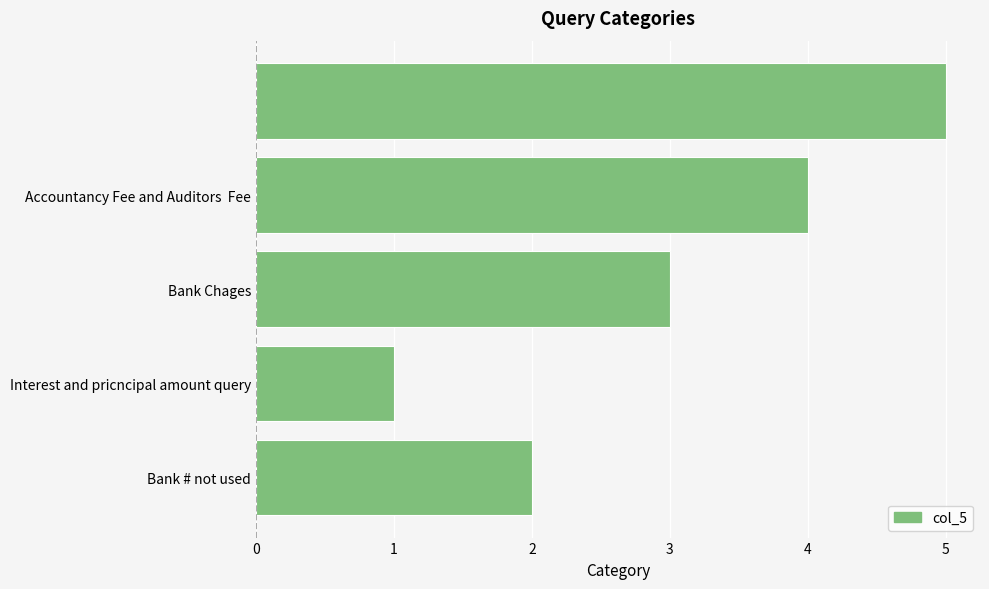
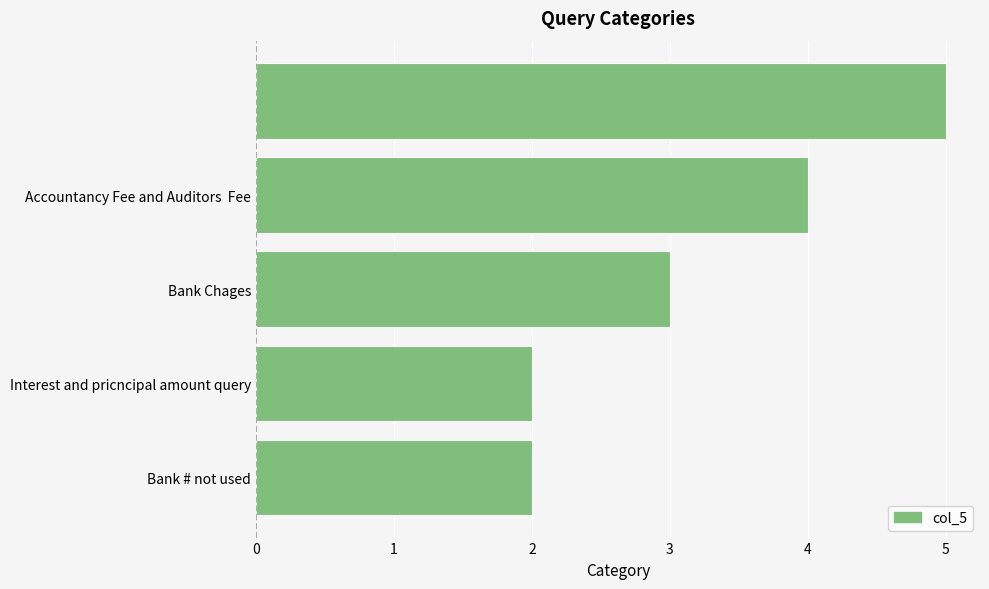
Interest and pricncipal amount query: 1 -> 2
